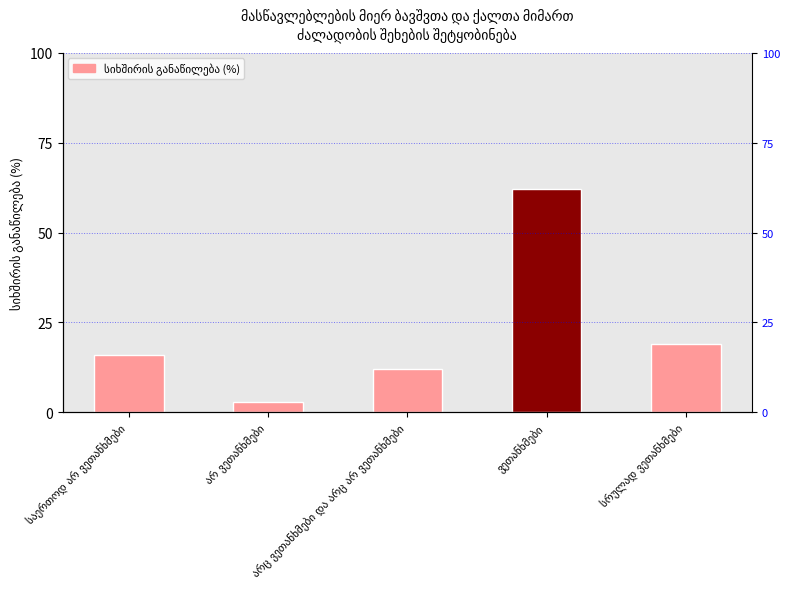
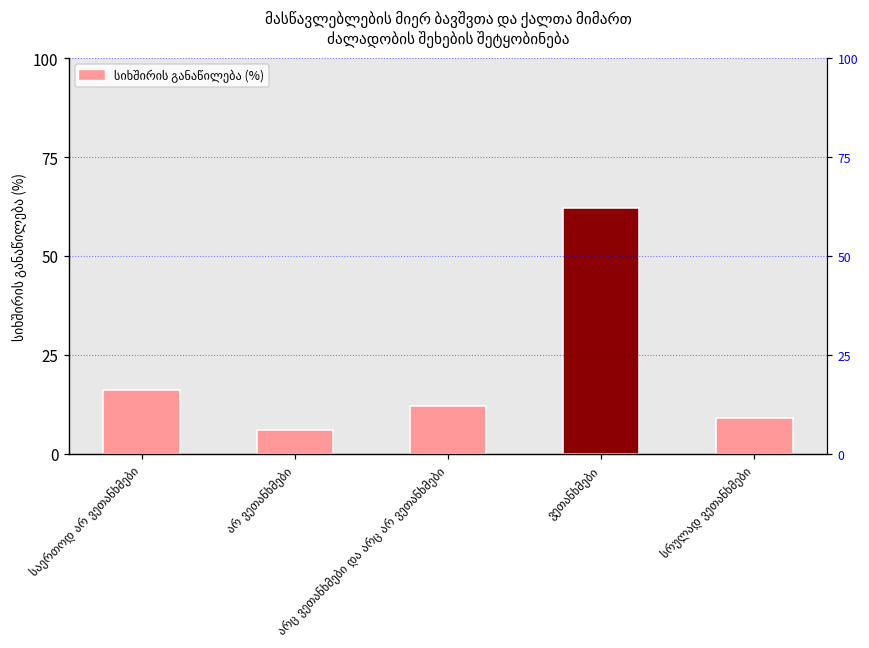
არ ვეთანხმები: 3 -> 6
სრულად ვეთანხმები: 19 -> 9
